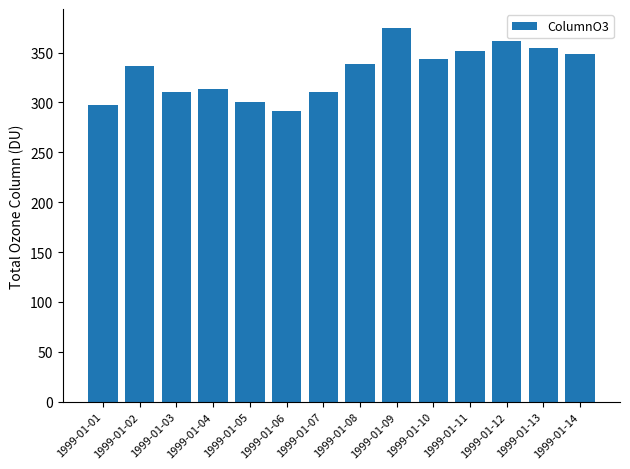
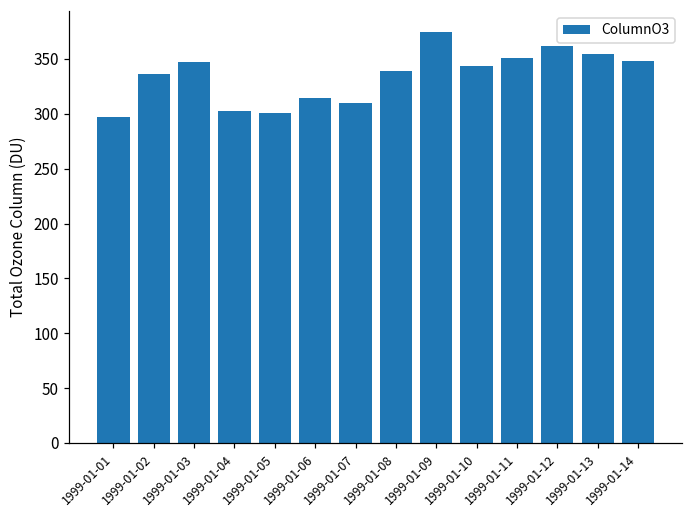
1999-01-03: 310 -> 350
1999-01-04: 310 -> 300
1999-01-06: 290 -> 310
